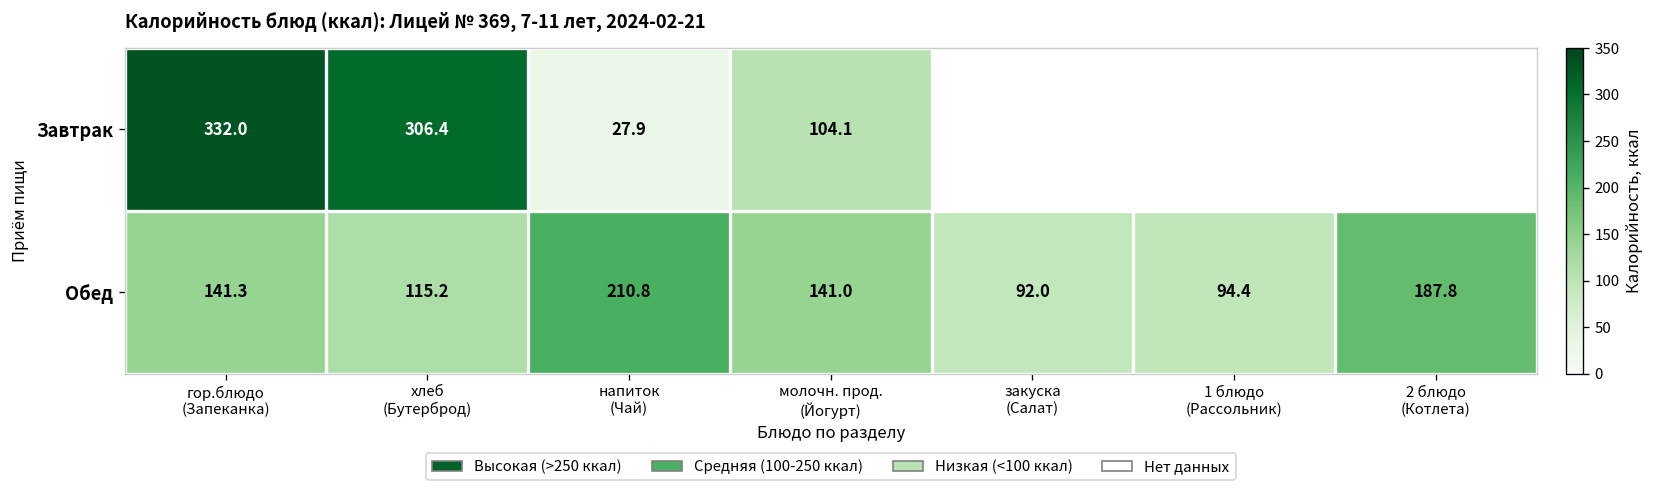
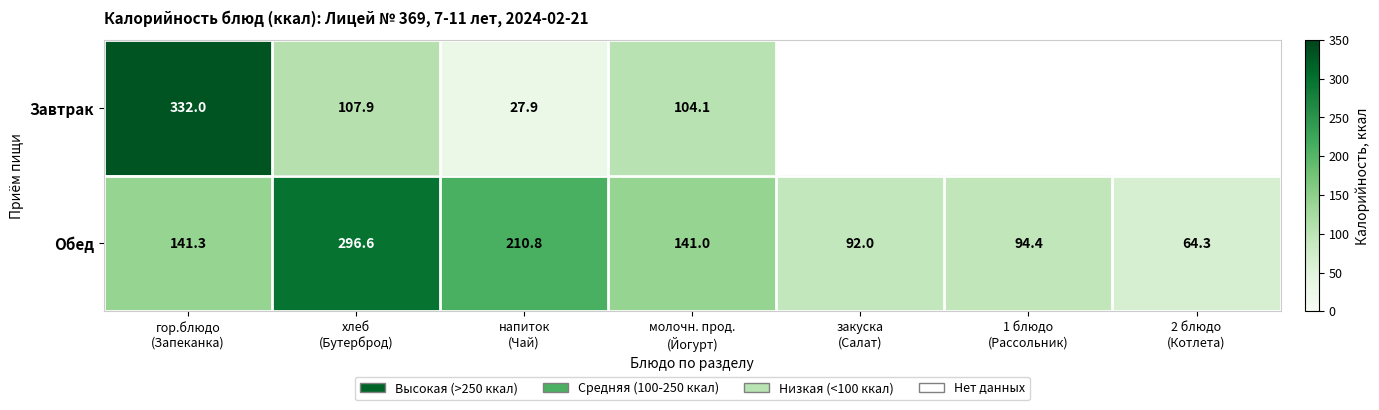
Завтрак, хлеб (Бутерброд): 306.4 -> 107.9
Обед, хлеб (Бутерброд): 115.2 -> 296.6
Обед, 2 блюдо (Котлета): 187.8 -> 64.3
